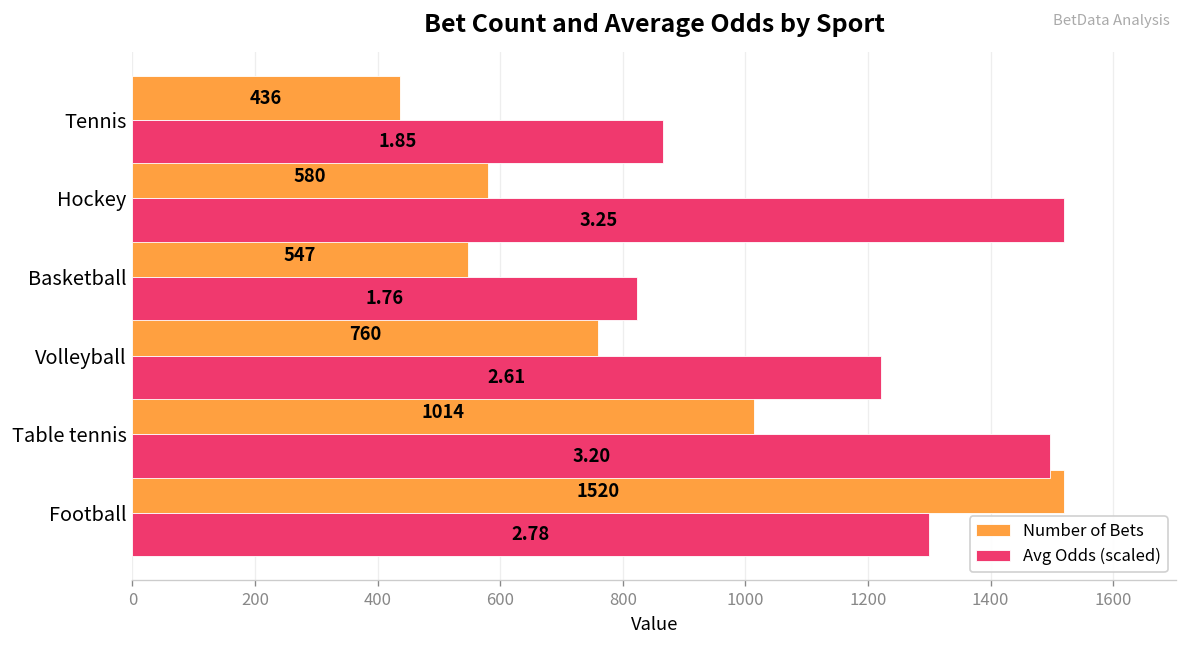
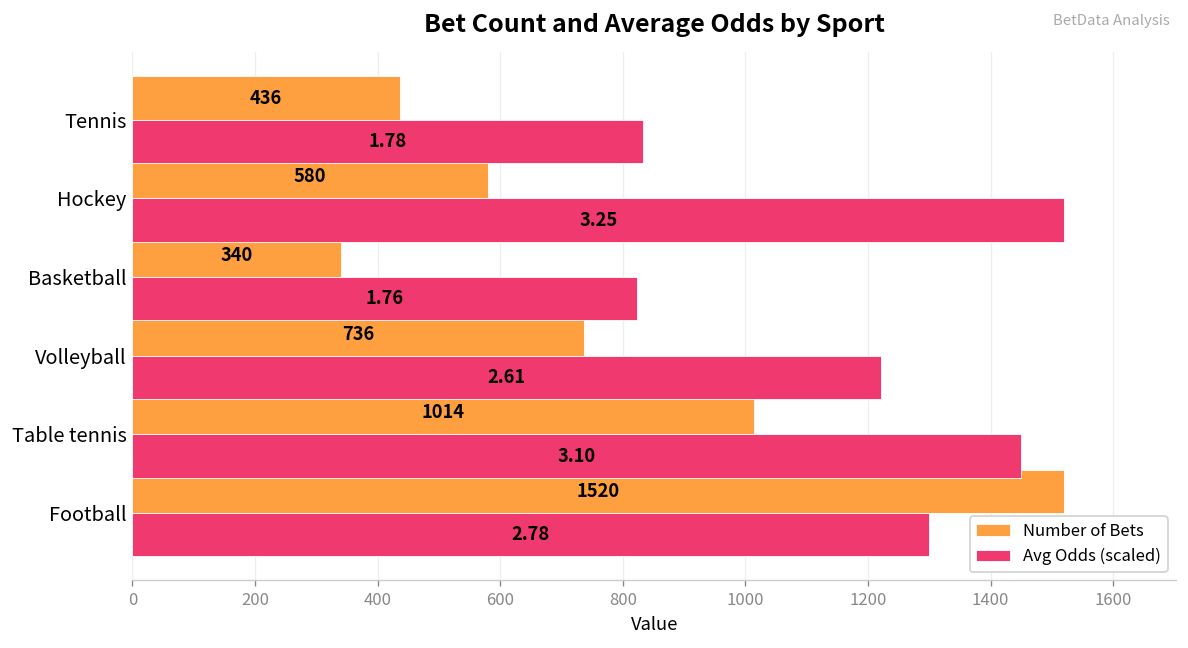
Avg Odds (scaled), Tennis: 1.85 -> 1.78
Number of Bets, Basketball: 547 -> 340
Number of Bets, Volleyball: 760 -> 736
Avg Odds (scaled), Table tennis: 3.20 -> 3.10
